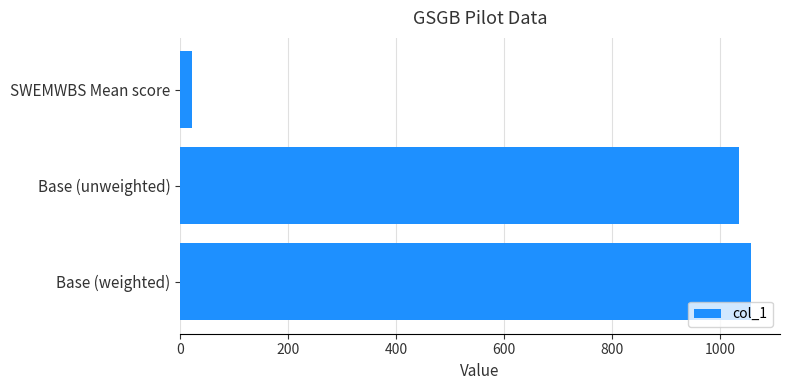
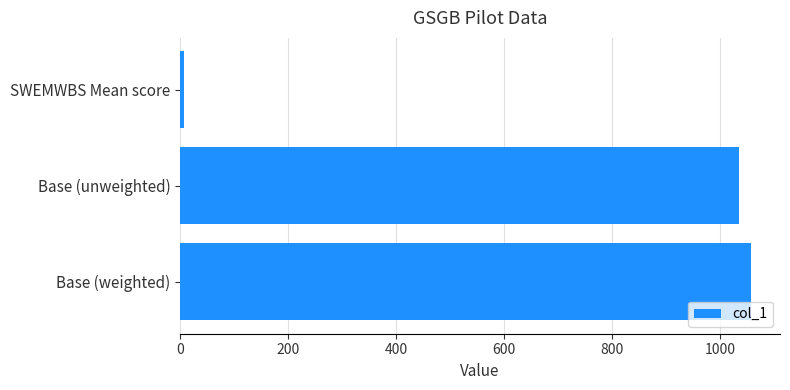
SWEMWBS Mean score: 20 -> 10
